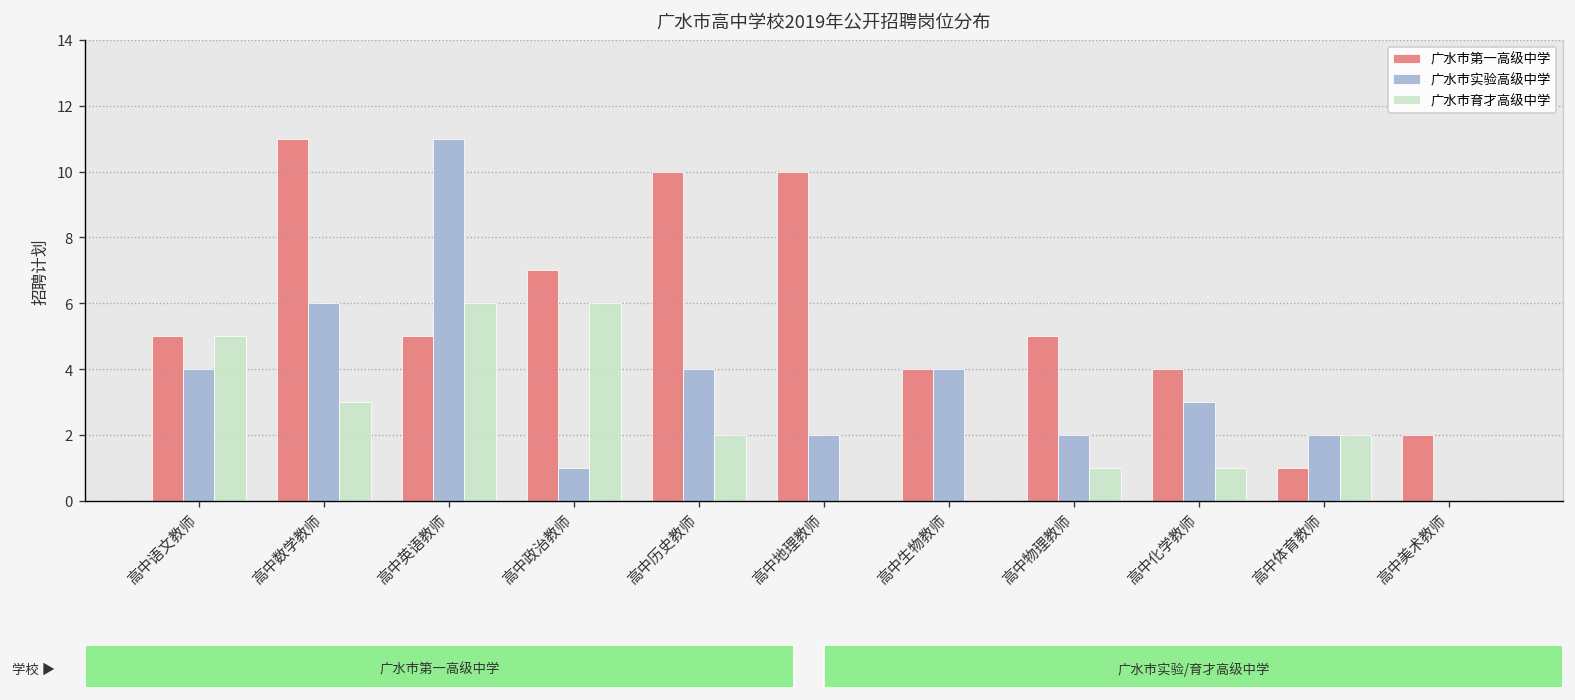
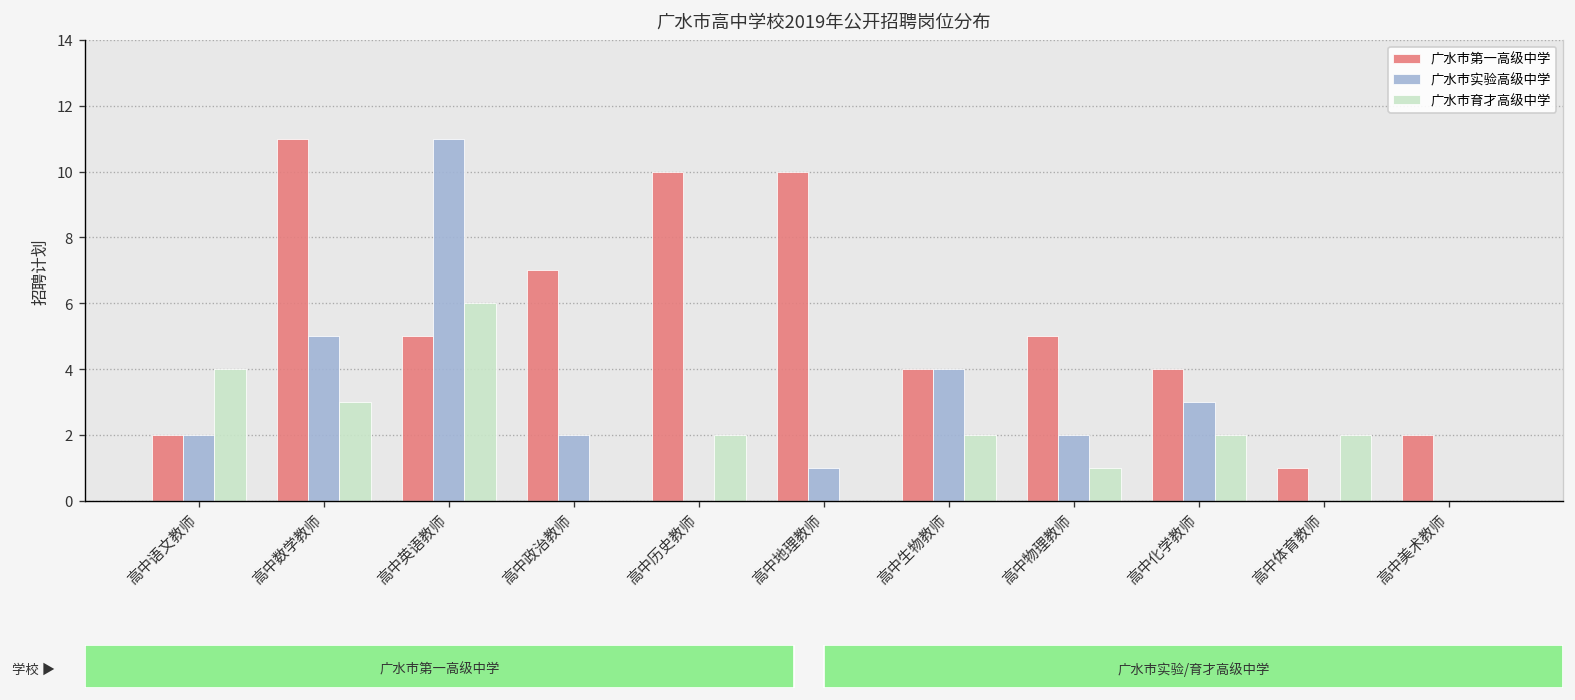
广水市第一高级中学, 高中语文教师: 5 -> 2
广水市实验高级中学, 高中语文教师: 4 -> 2
广水市育才高级中学, 高中语文教师: 5 -> 4
广水市实验高级中学, 高中数学教师: 6 -> 5
广水市实验高级中学, 高中政治教师: 1 -> 2
广水市育才高级中学, 高中政治教师: 6 -> 0
广水市实验高级中学, 高中历史教师: 4 -> 0
广水市实验高级中学, 高中地理教师: 2 -> 1
广水市育才高级中学, 高中生物教师: 0 -> 2
广水市育才高级中学, 高中化学教师: 1 -> 2
广水市实验高级中学, 高中体育教师: 2 -> 0
